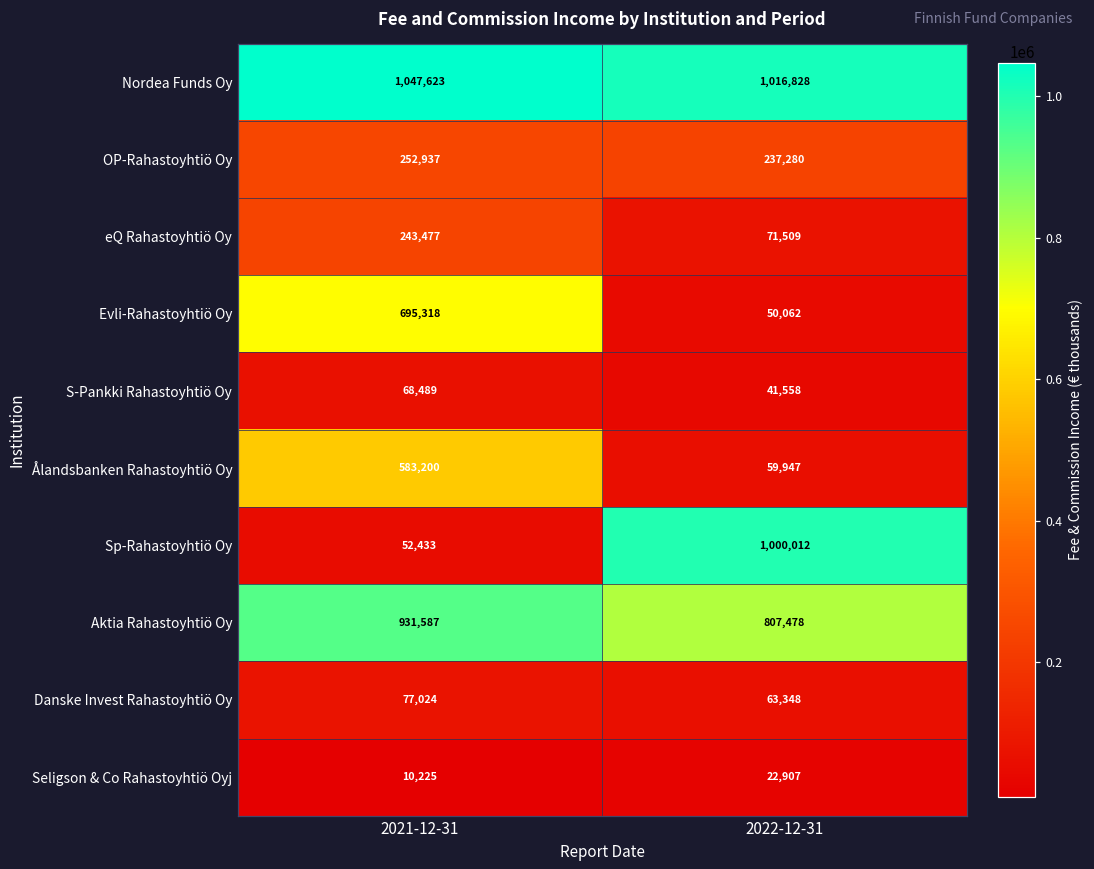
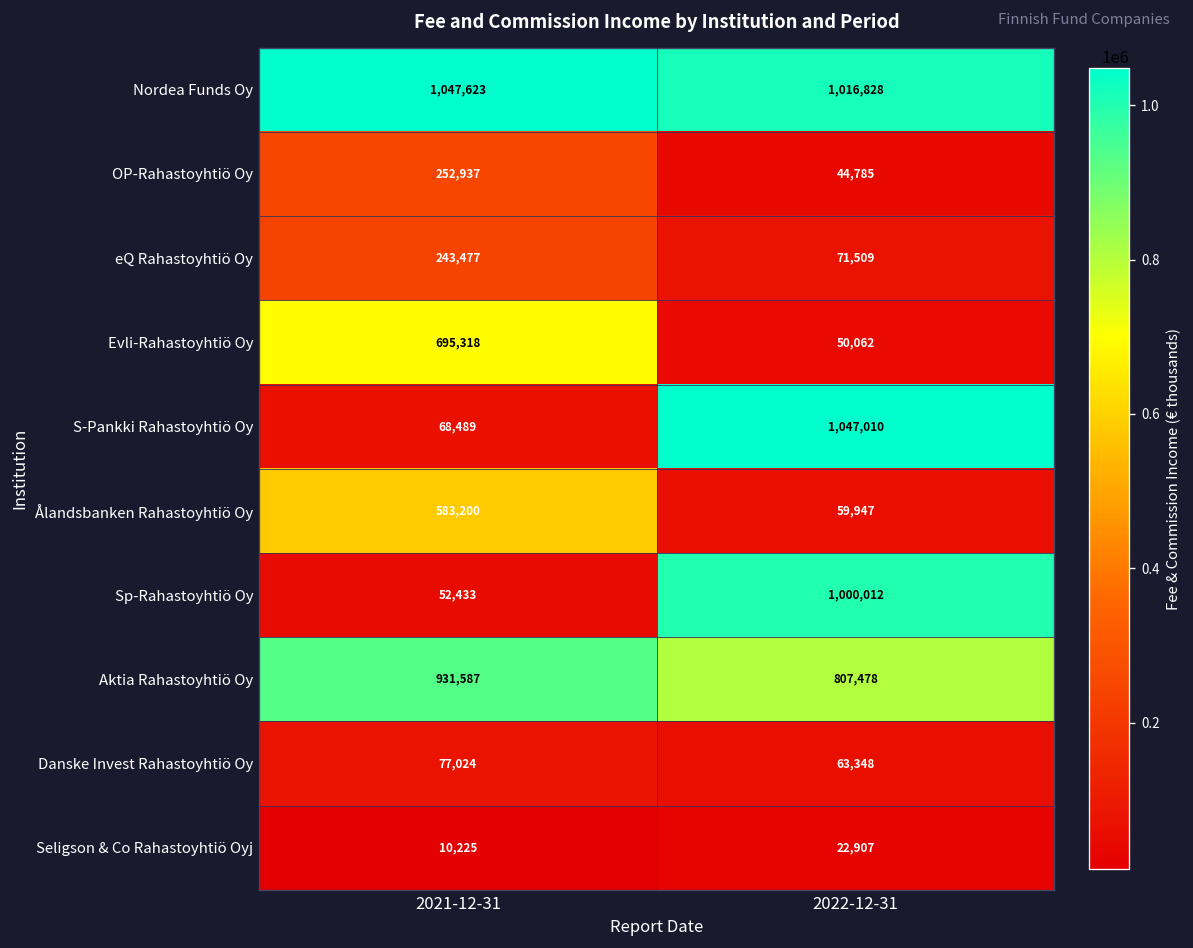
OP-Rahastoyhtiö Oy, 2022-12-31: 237,280 -> 44,785
S-Pankki Rahastoyhtiö Oy, 2022-12-31: 41,558 -> 1,047,010
